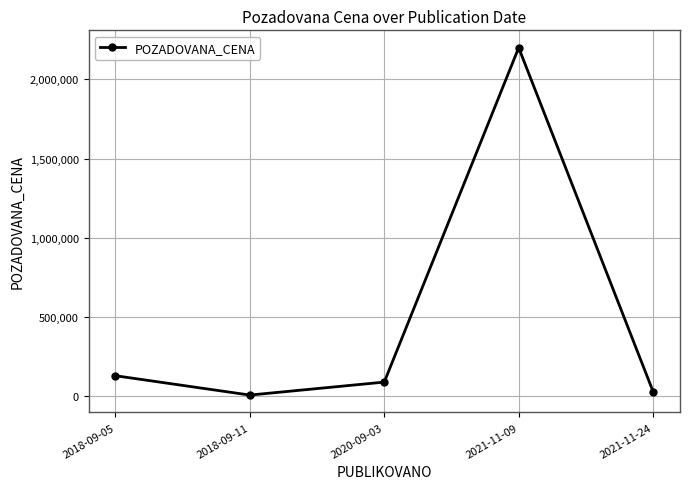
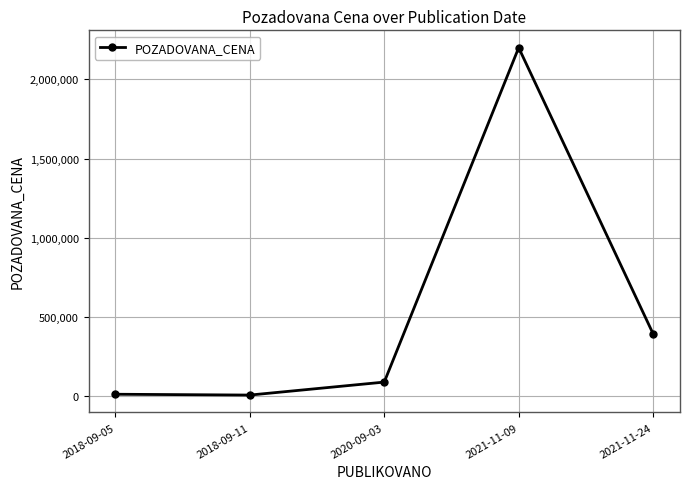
2018-09-05: 130,000 -> 10,000
2021-11-24: 30,000 -> 390,000
